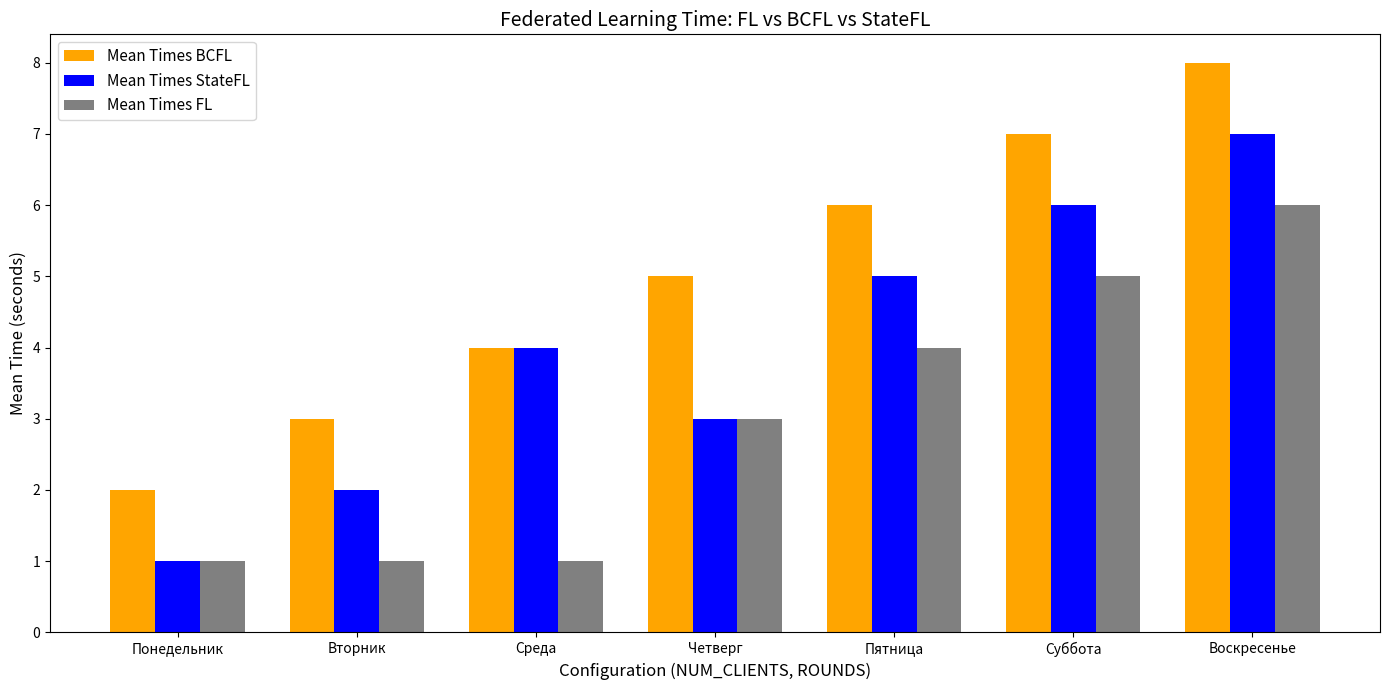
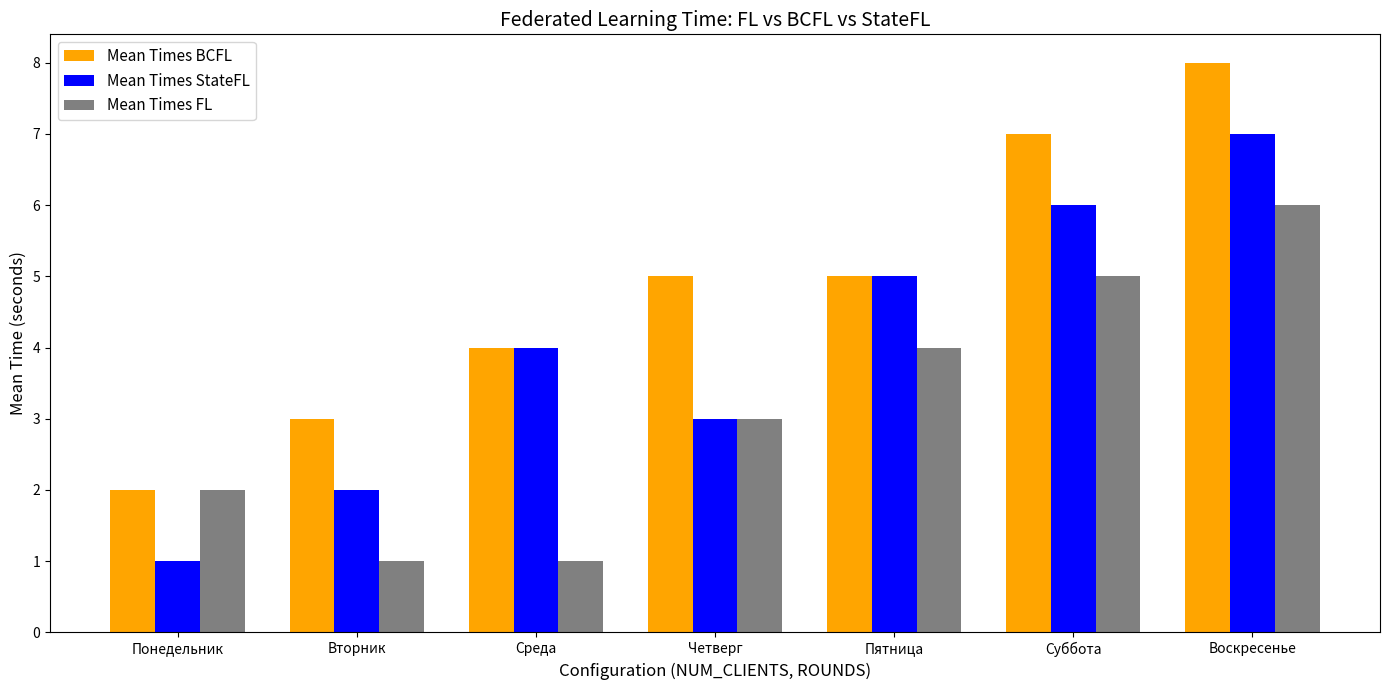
Mean Times FL, Понедельник: 1 -> 2
Mean Times BCFL, Пятница: 6 -> 5
